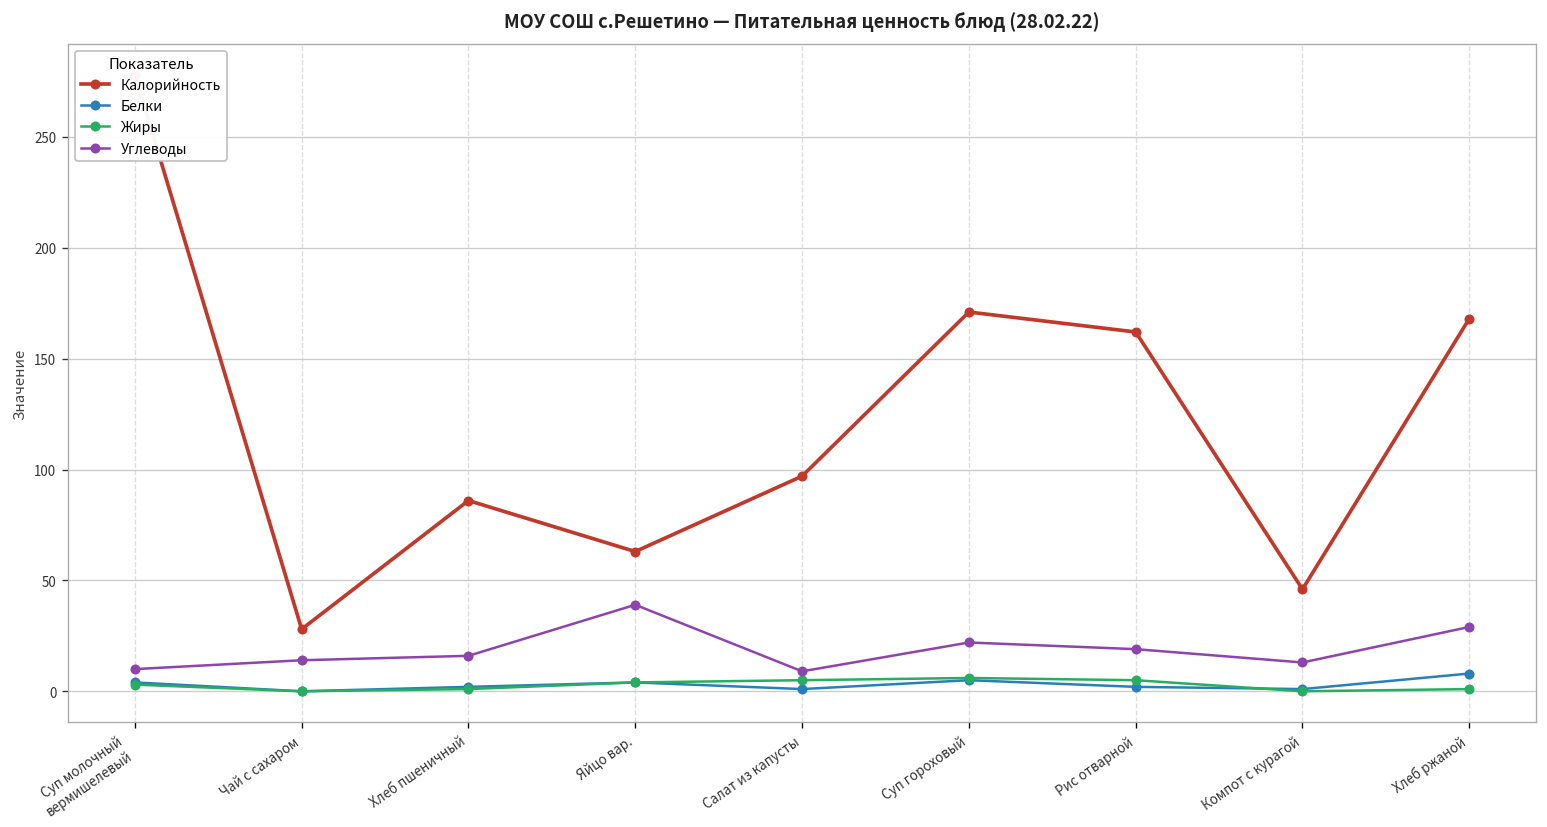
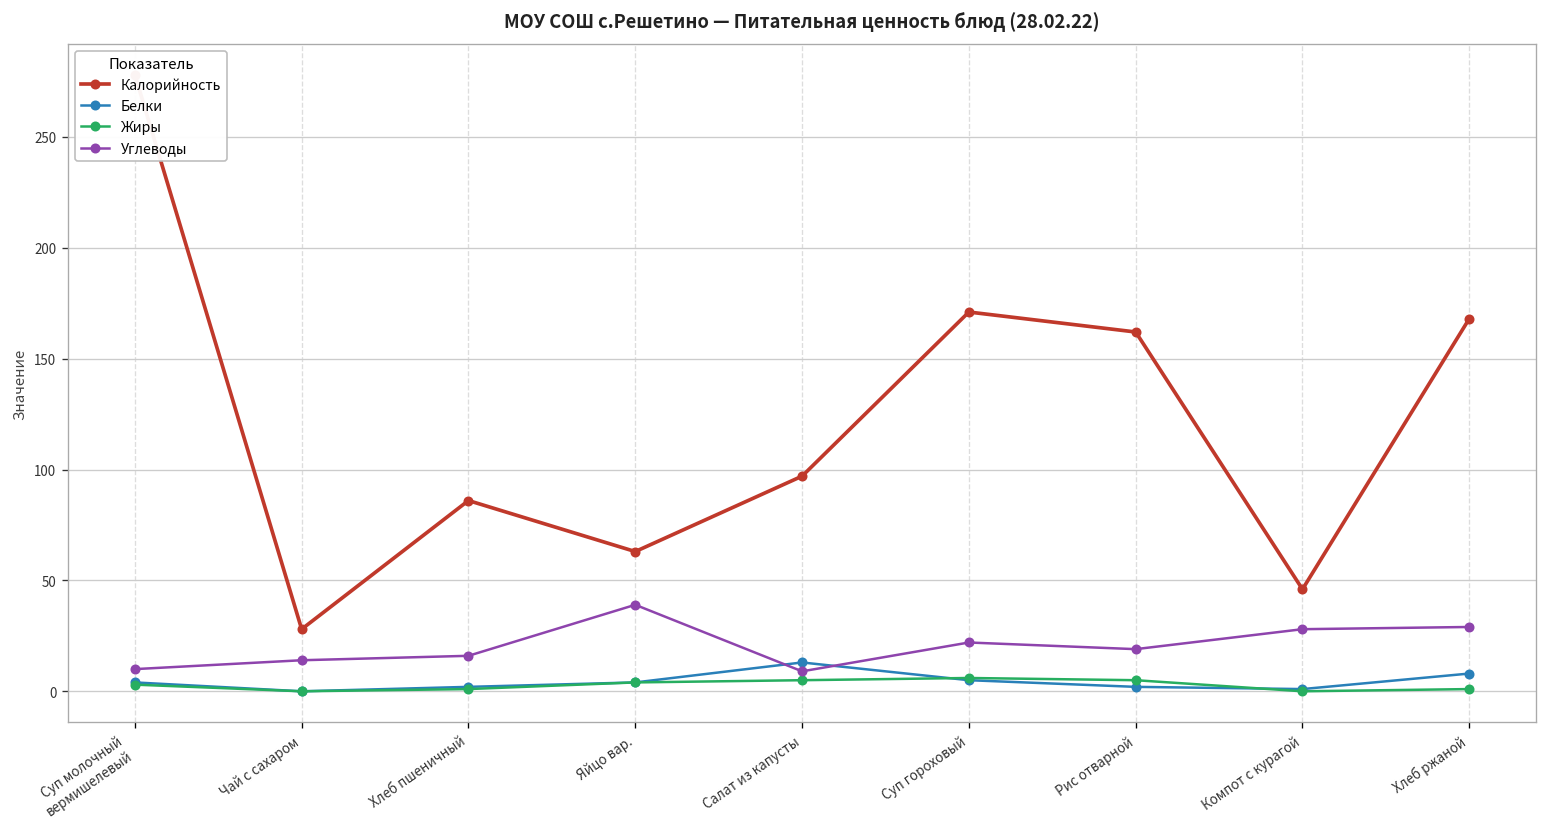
Белки, Салат из капусты: 1 -> 13
Углеводы, Компот с курагой: 13 -> 28
